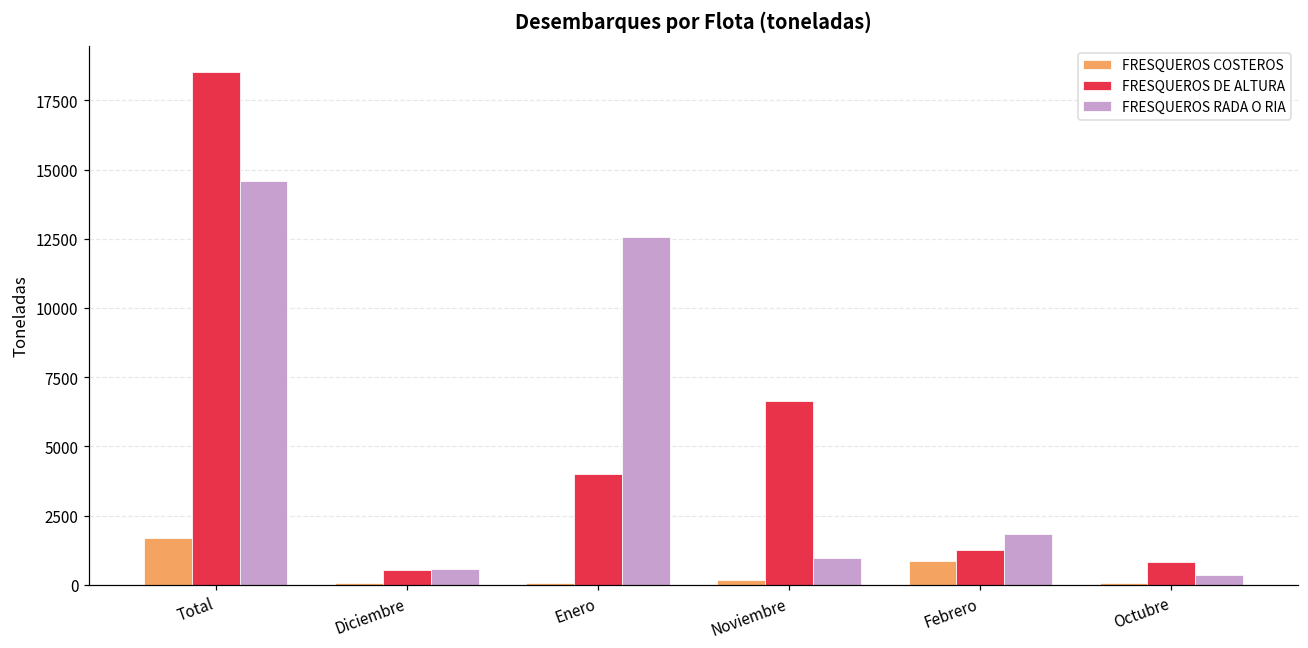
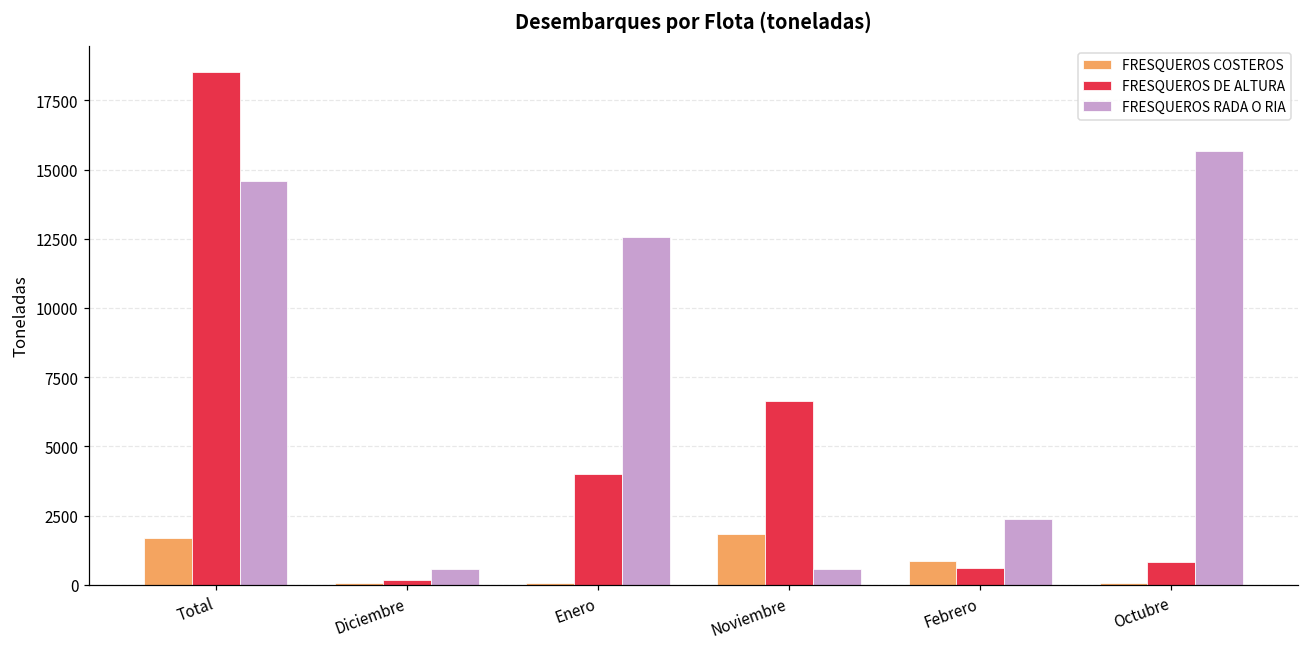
FRESQUEROS DE ALTURA, Diciembre: 500 -> 200
FRESQUEROS COSTEROS, Noviembre: 200 -> 1800
FRESQUEROS RADA O RIA, Noviembre: 1000 -> 600
FRESQUEROS DE ALTURA, Febrero: 1300 -> 600
FRESQUEROS RADA O RIA, Febrero: 1800 -> 2400
FRESQUEROS RADA O RIA, Octubre: 300 -> 15700
